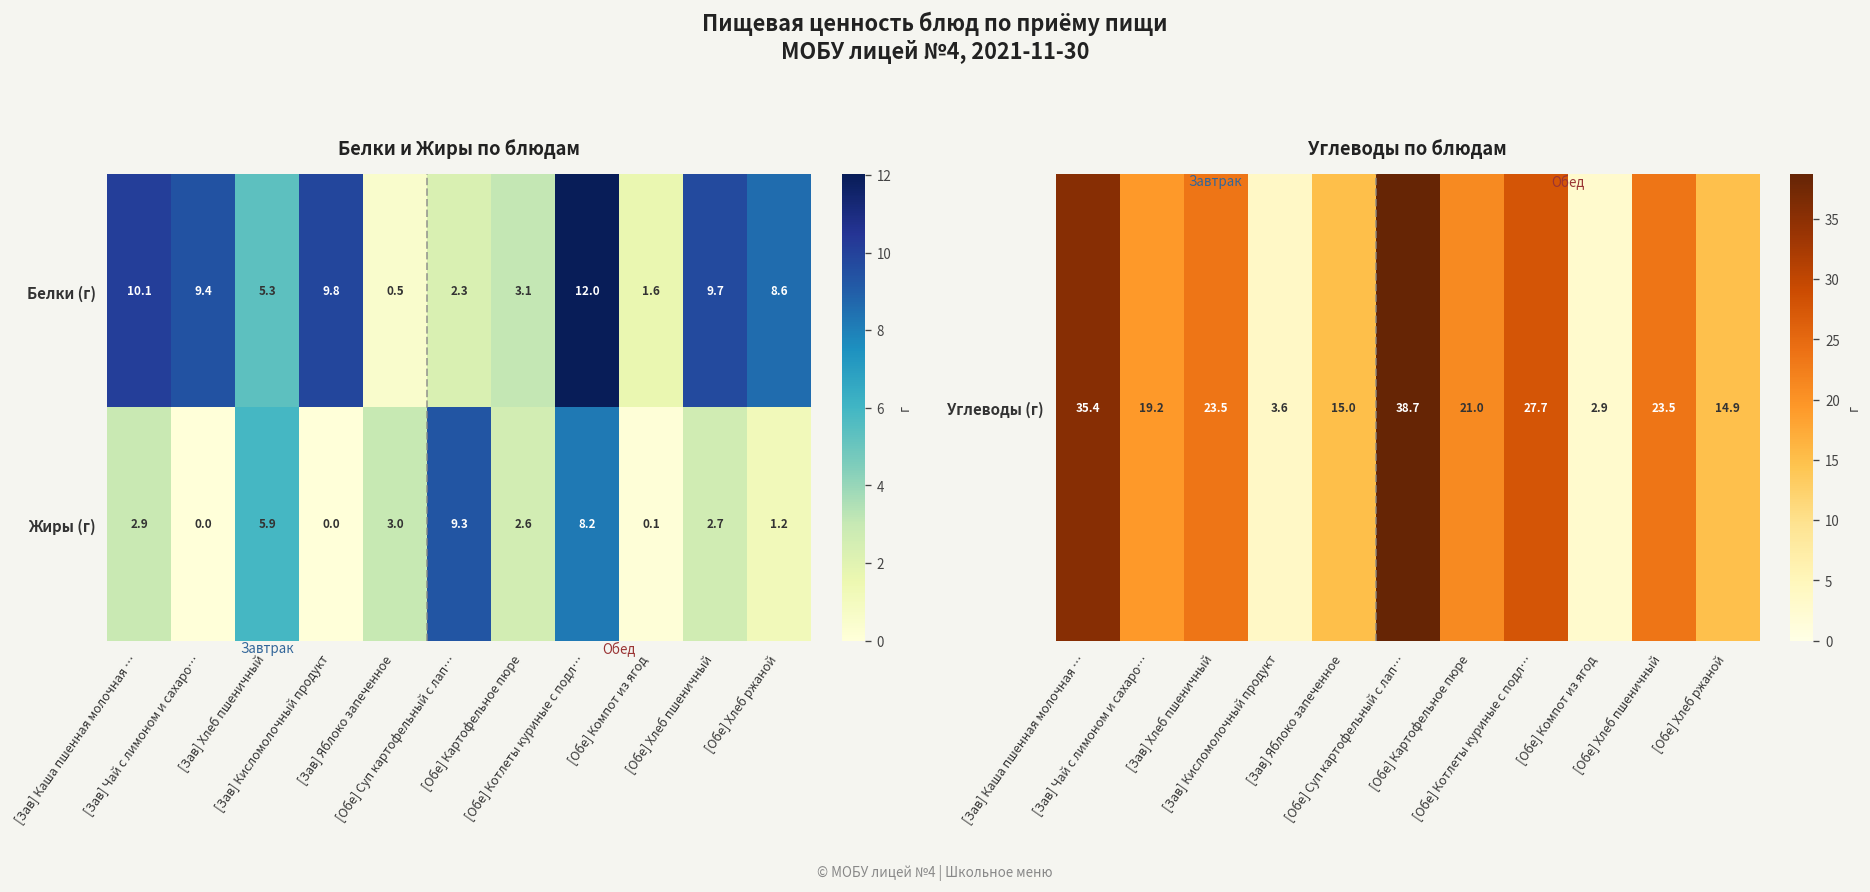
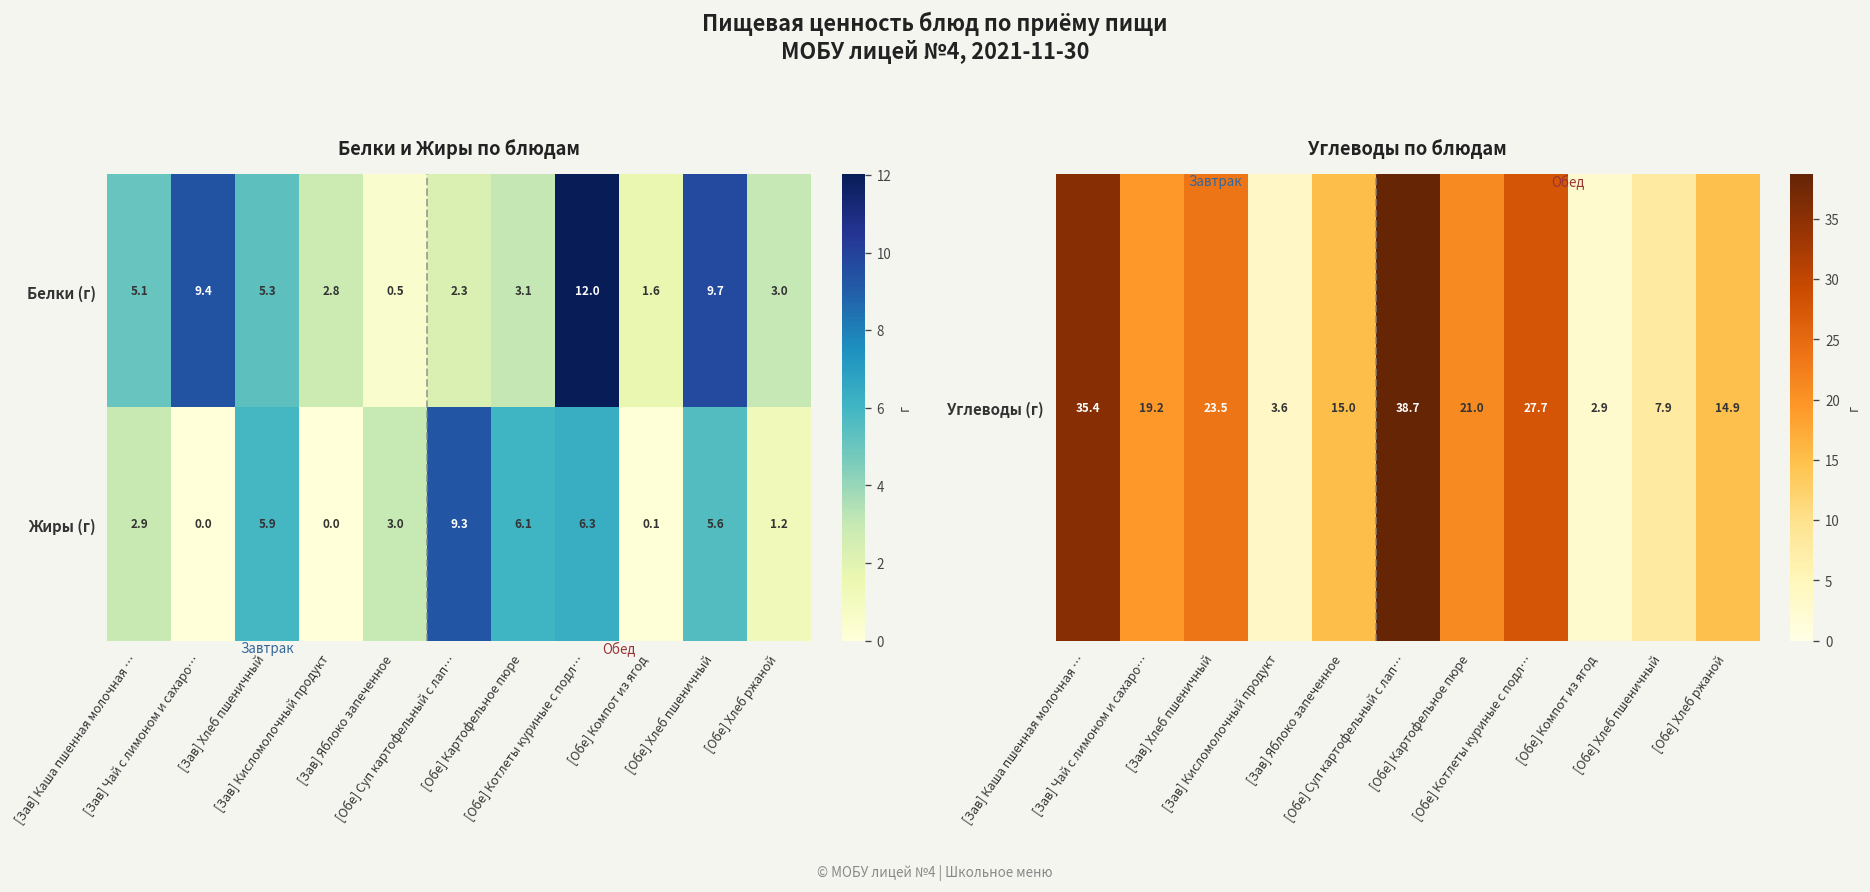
Белки и Жиры по блюдам, Белки (г), [Зав] Каша пшенная молочная …: 10.1 -> 5.1
Белки и Жиры по блюдам, Белки (г), [Зав] Кисломолочный продукт: 9.8 -> 2.8
Белки и Жиры по блюдам, Белки (г), [Обе] Хлеб ржаной: 8.6 -> 3.0
Белки и Жиры по блюдам, Жиры (г), [Обе] Картофельное пюре: 2.6 -> 6.1
Белки и Жиры по блюдам, Жиры (г), [Обе] Котлеты куриные с подл…: 8.2 -> 6.3
Белки и Жиры по блюдам, Жиры (г), [Обе] Хлеб пшеничный: 2.7 -> 5.6
Углеводы по блюдам, Углеводы (г), [Обе] Хлеб пшеничный: 23.5 -> 7.9
